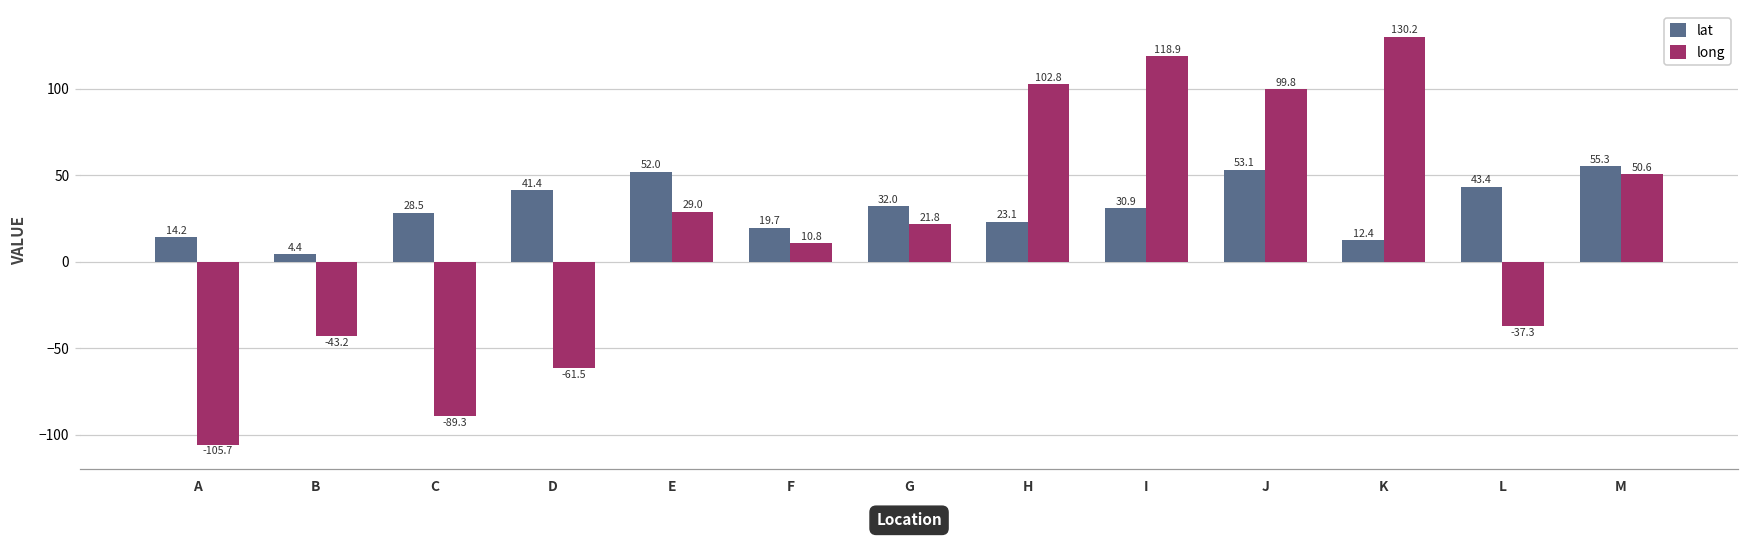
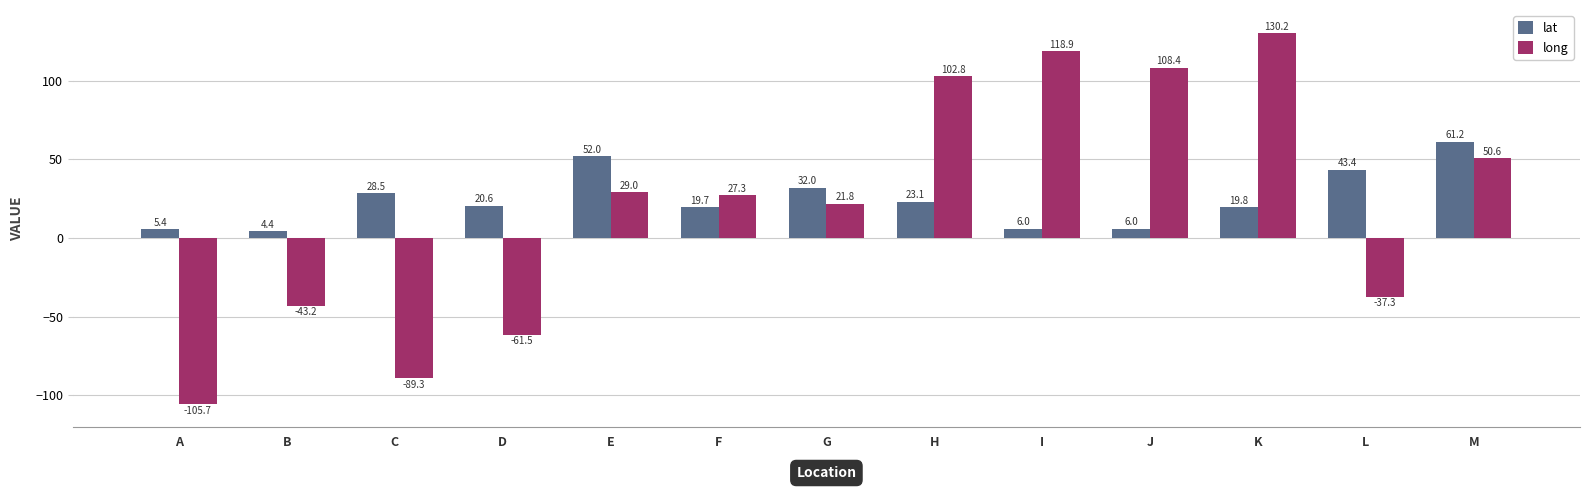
lat, A: 14.2 -> 5.4
lat, D: 41.4 -> 20.6
long, F: 10.8 -> 27.3
lat, I: 30.9 -> 6.0
lat, J: 53.1 -> 6.0
long, J: 99.8 -> 108.4
lat, K: 12.4 -> 19.8
lat, M: 55.3 -> 61.2
